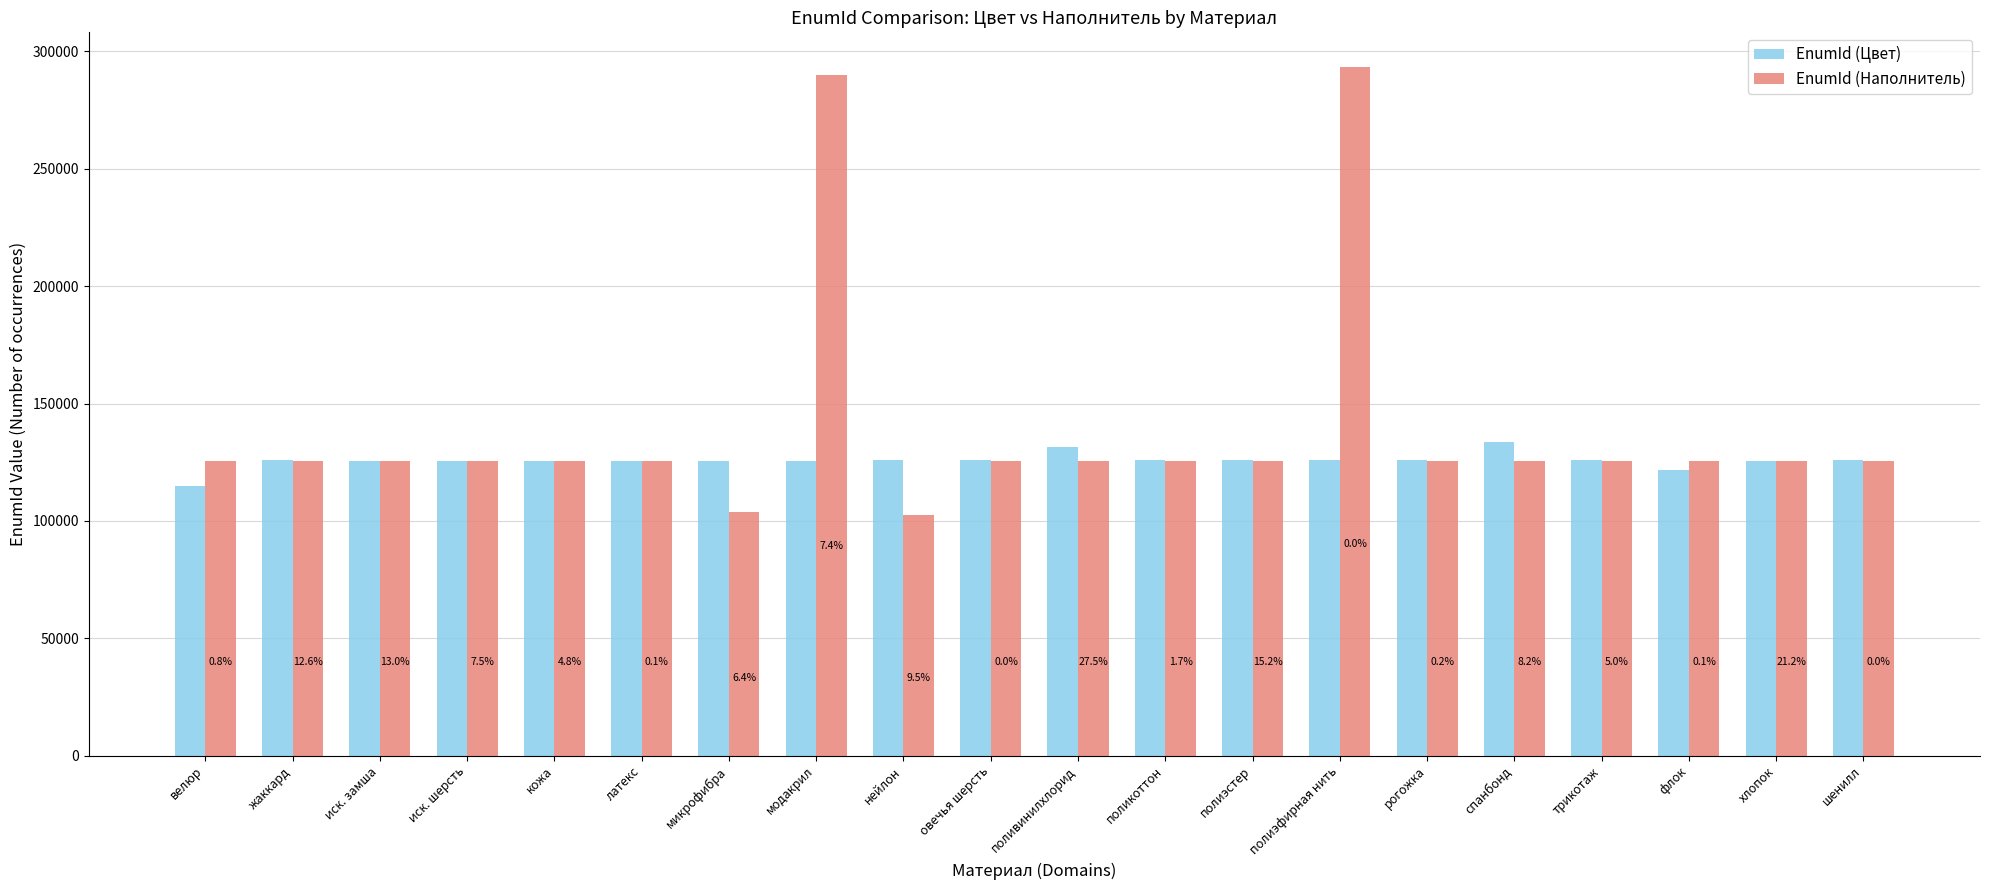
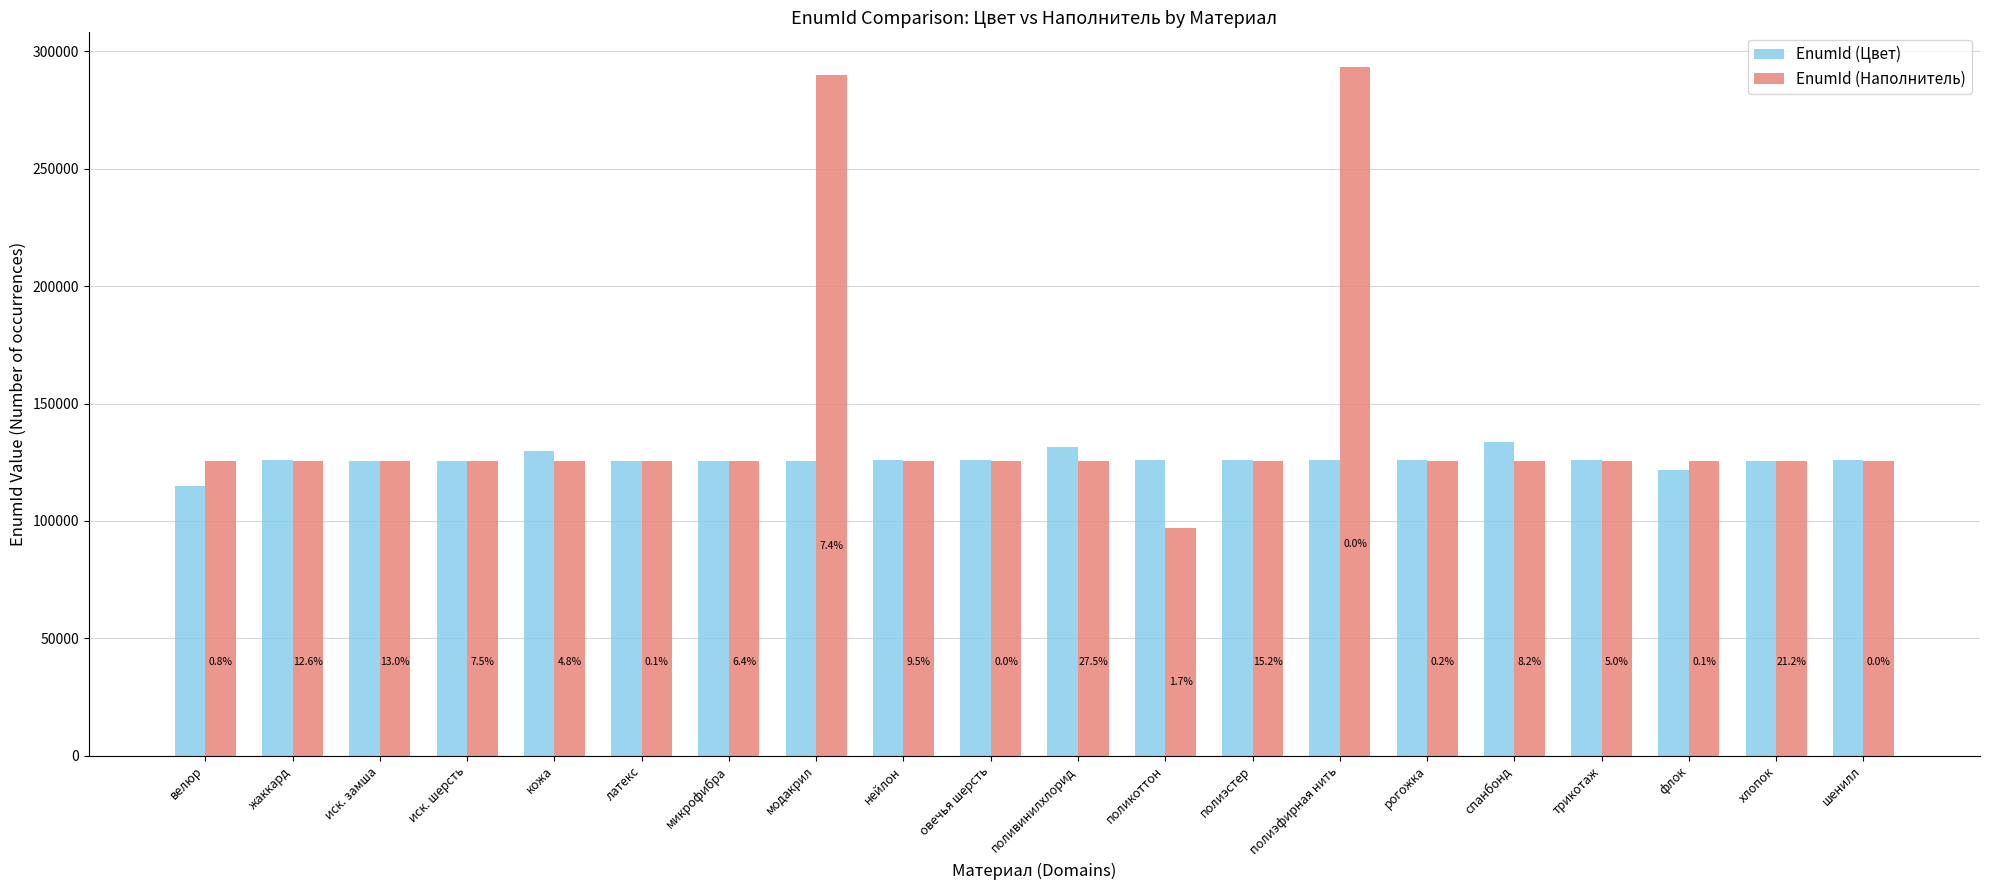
EnumId (Цвет), кожа: 126000 -> 130000
EnumId (Наполнитель), микрофибра: 104000 -> 126000
EnumId (Наполнитель), нейлон: 103000 -> 126000
EnumId (Наполнитель), поликоттон: 126000 -> 97000
